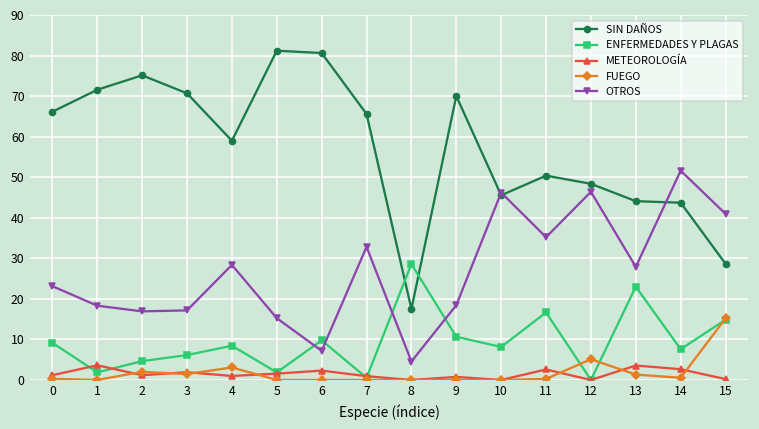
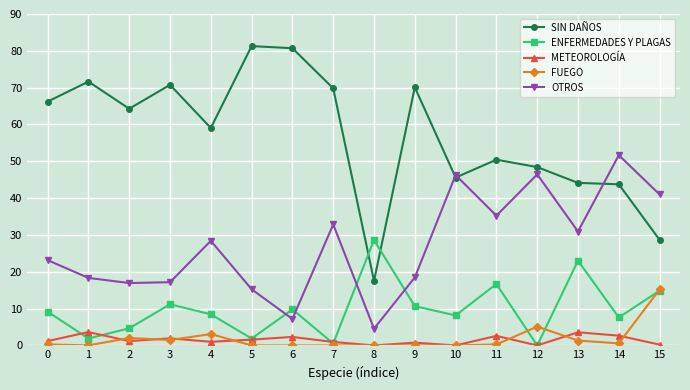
SIN DAÑOS, 2: 75 -> 64
ENFERMEDADES Y PLAGAS, 3: 6 -> 11
SIN DAÑOS, 7: 66 -> 70
OTROS, 13: 28 -> 31
